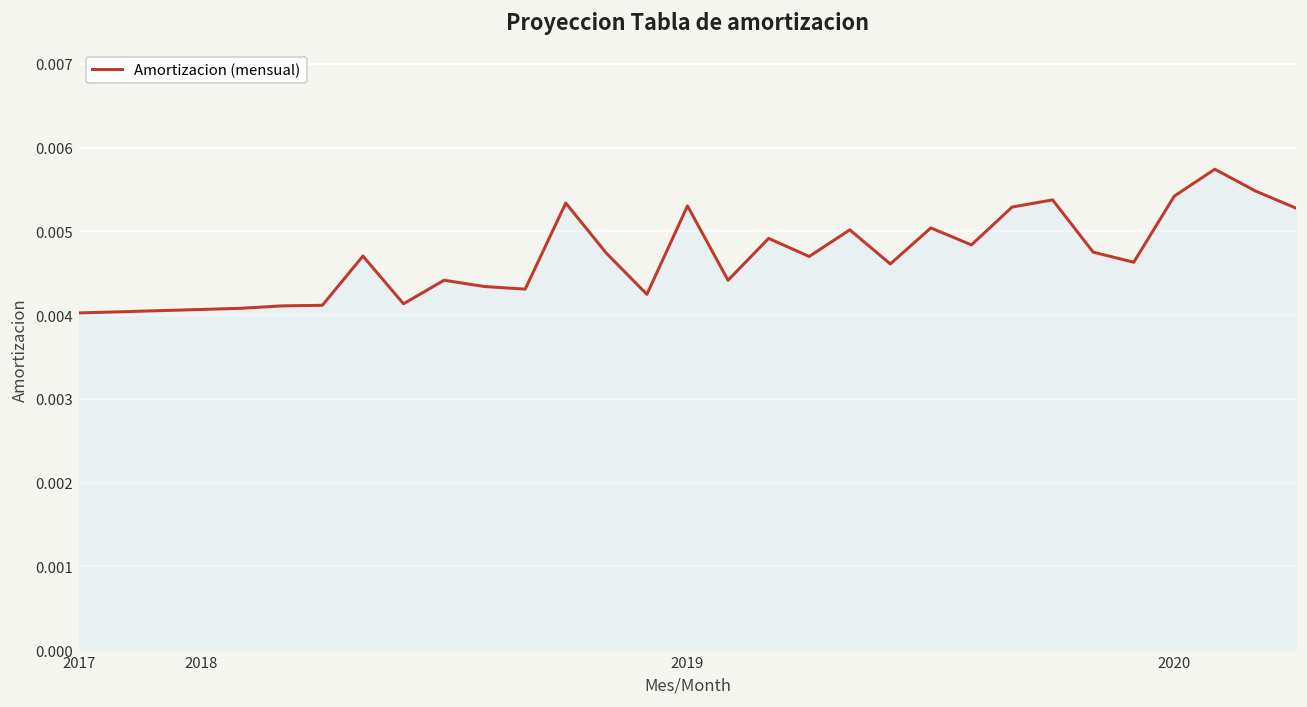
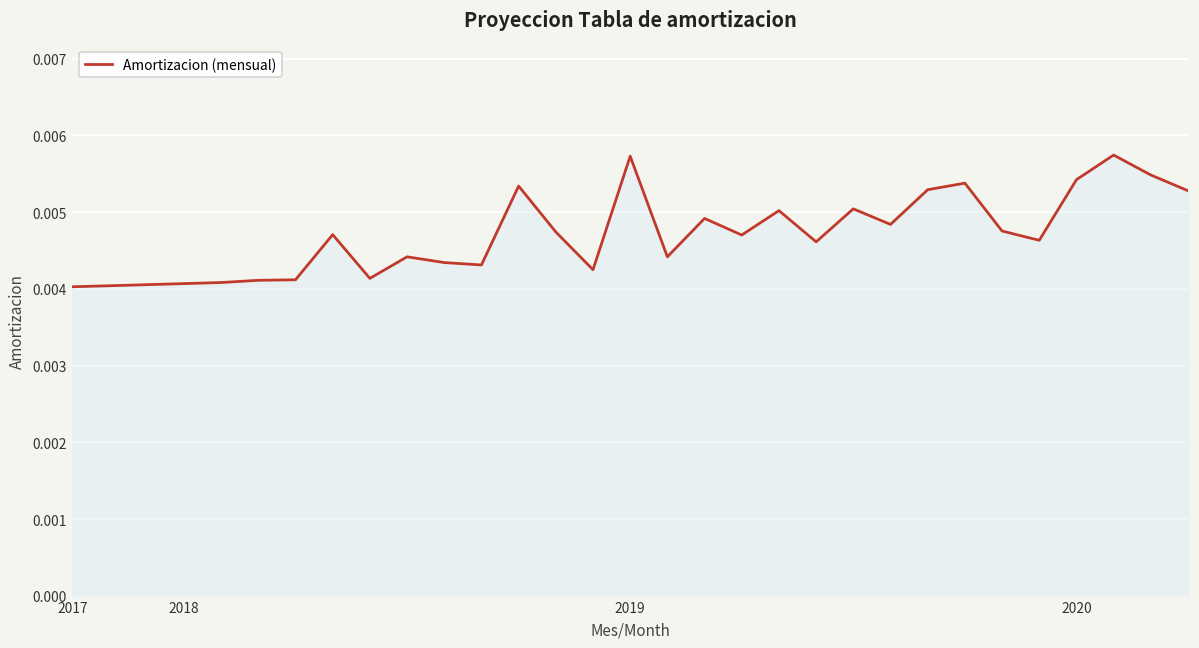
2019: 0.0053 -> 0.0057
